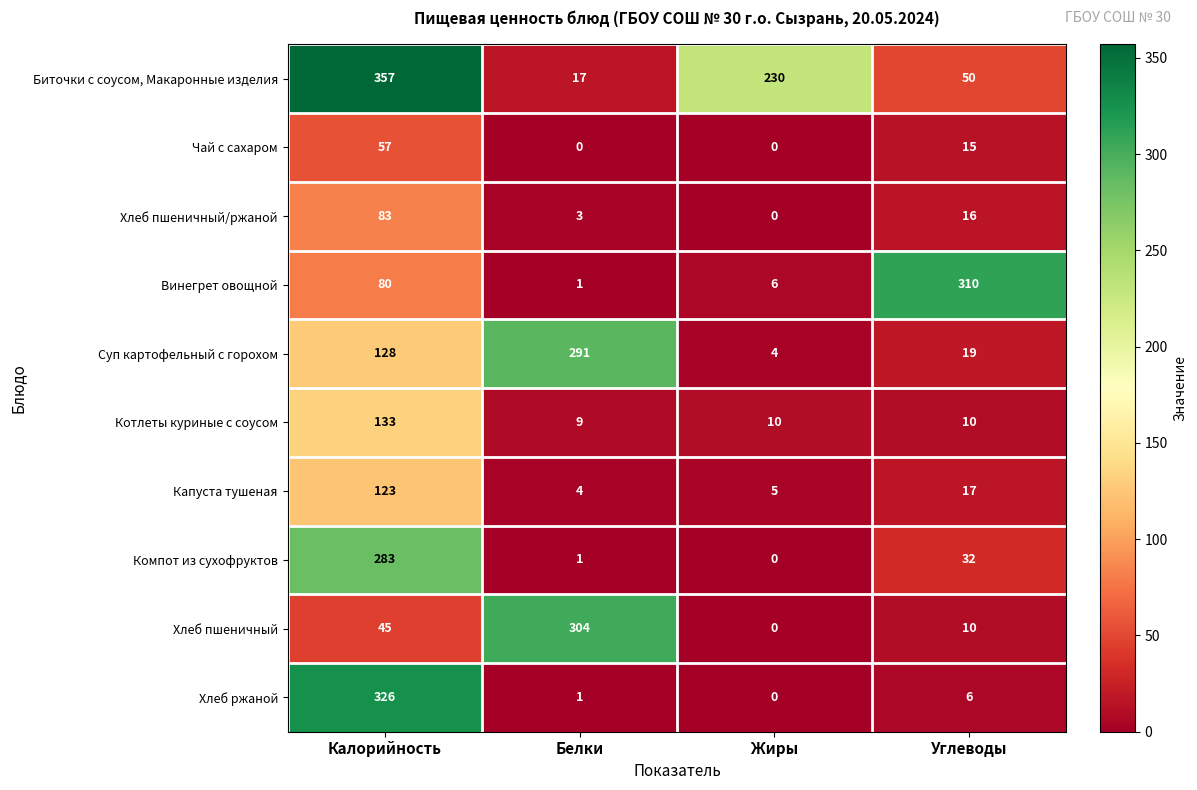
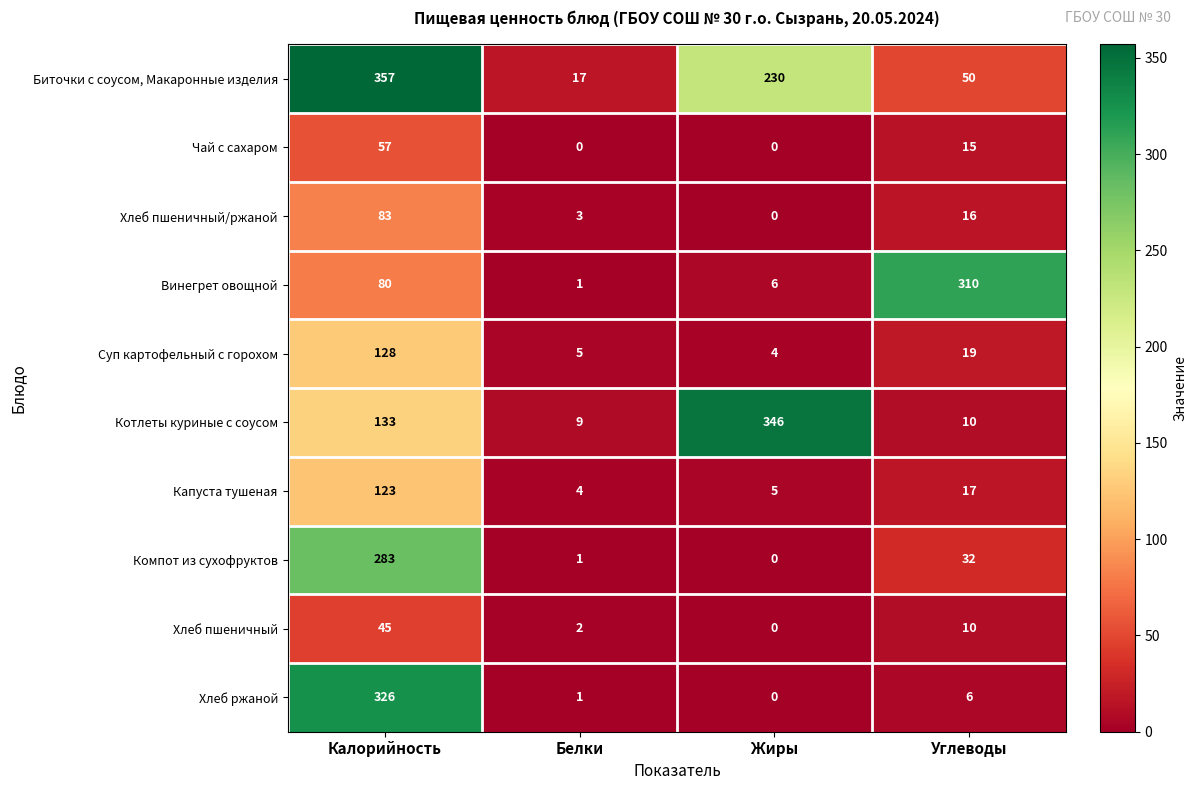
Суп картофельный с горохом, Белки: 291 -> 5
Котлеты куриные с соусом, Жиры: 10 -> 346
Хлеб пшеничный, Белки: 304 -> 2
